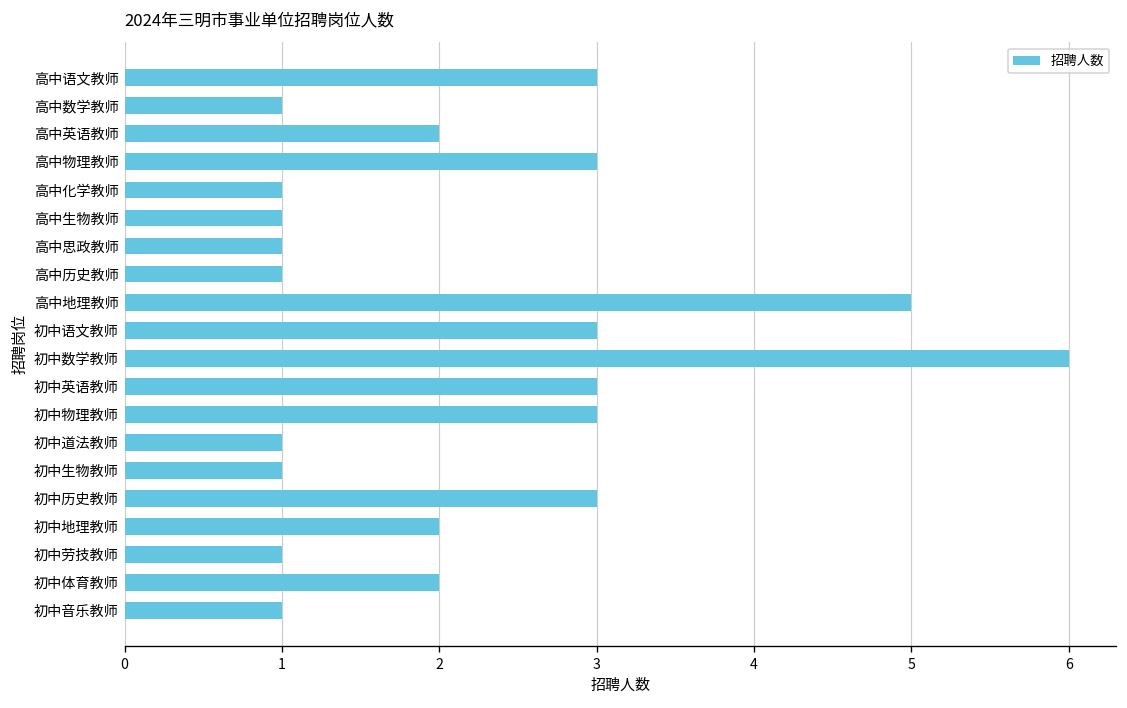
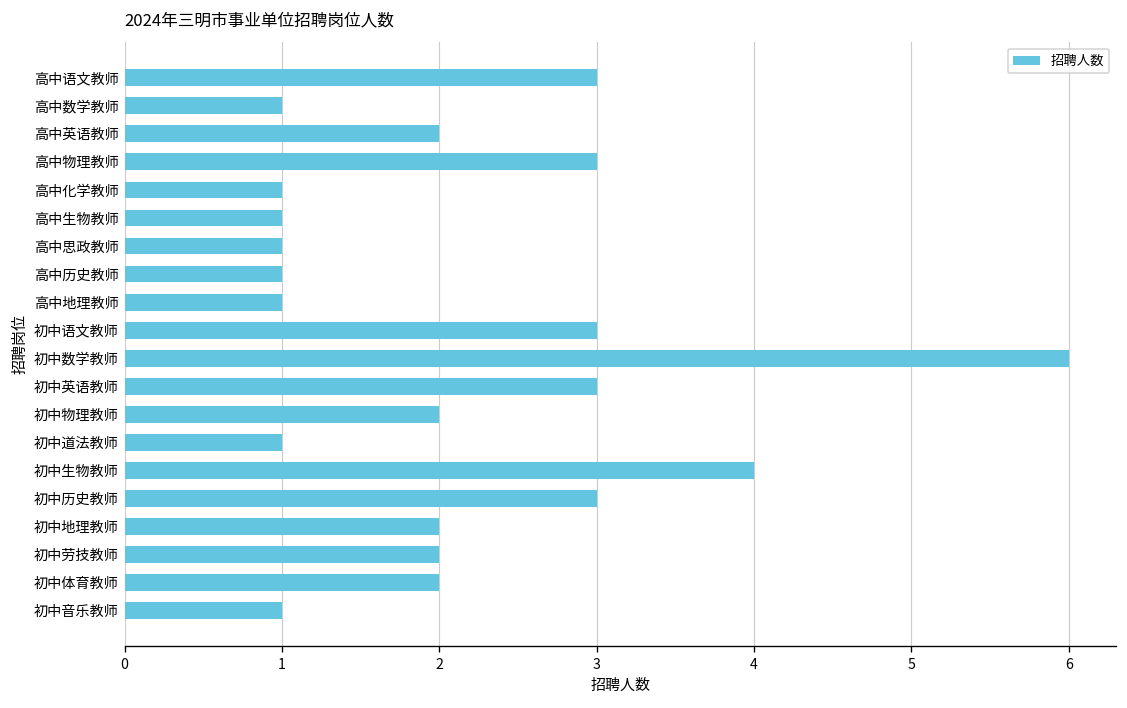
高中地理教师: 5 -> 1
初中物理教师: 3 -> 2
初中生物教师: 1 -> 4
初中劳技教师: 1 -> 2
